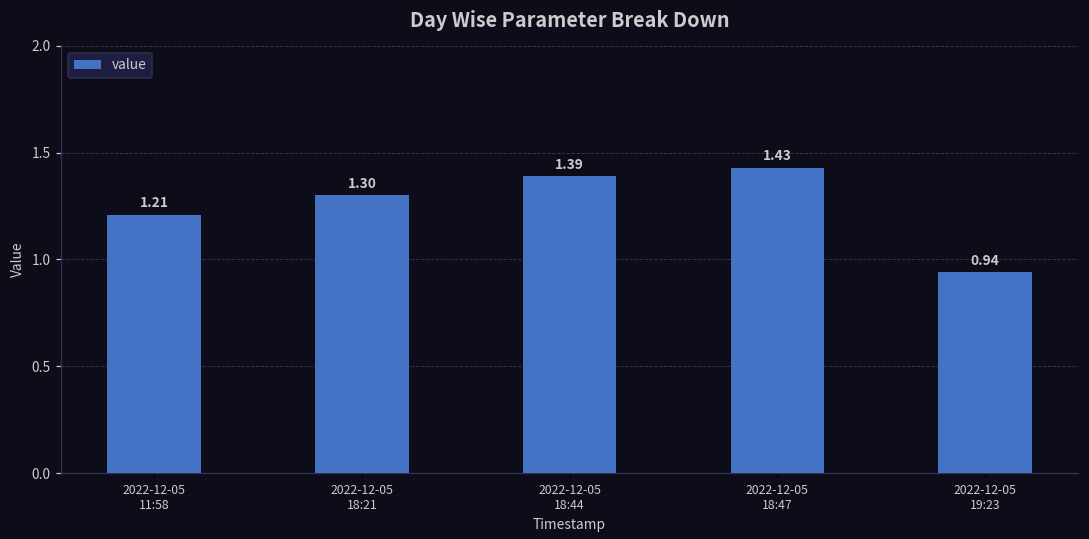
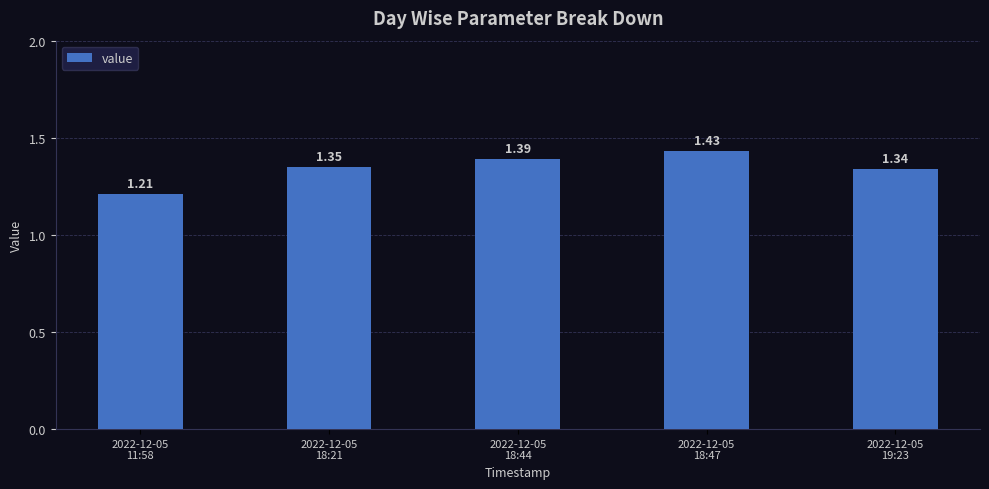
2022-12-05 18:21: 1.30 -> 1.35
2022-12-05 19:23: 0.94 -> 1.34
